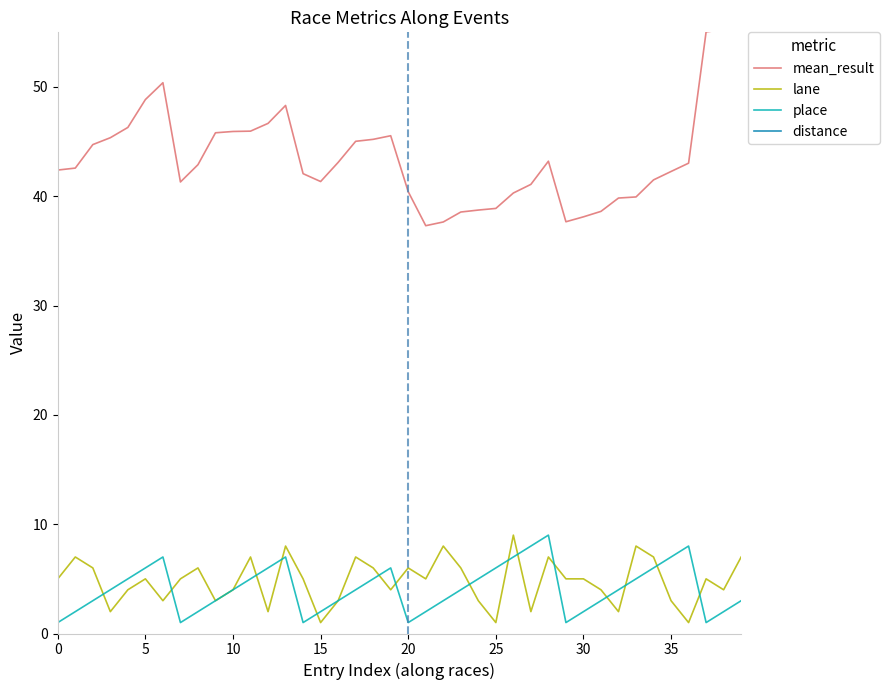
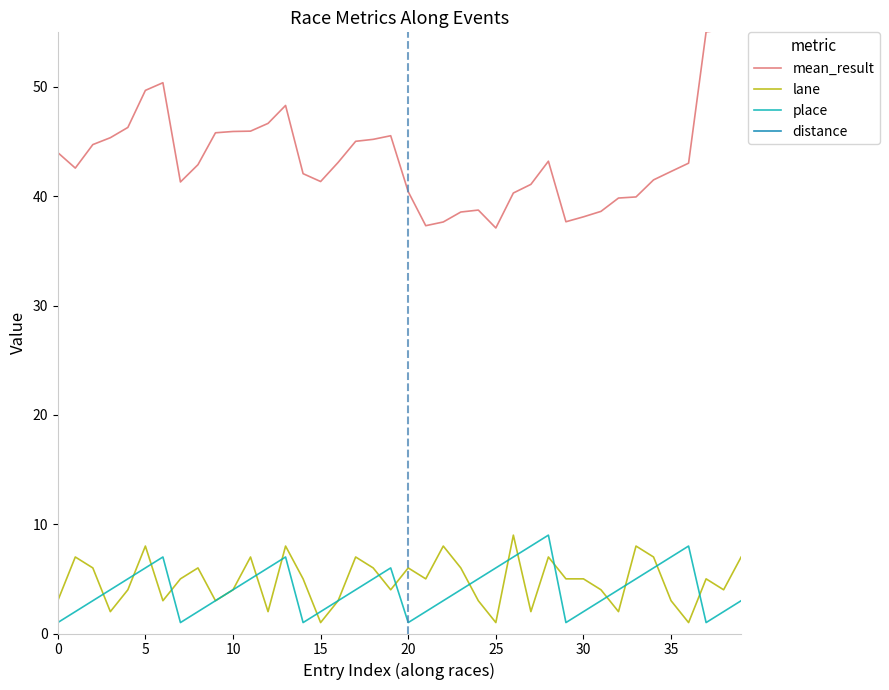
mean_result, 0: 42.4 -> 44.0
lane, 0: 5 -> 3
mean_result, 5: 48.9 -> 49.7
lane, 5: 5 -> 8
mean_result, 25: 38.9 -> 37.1
